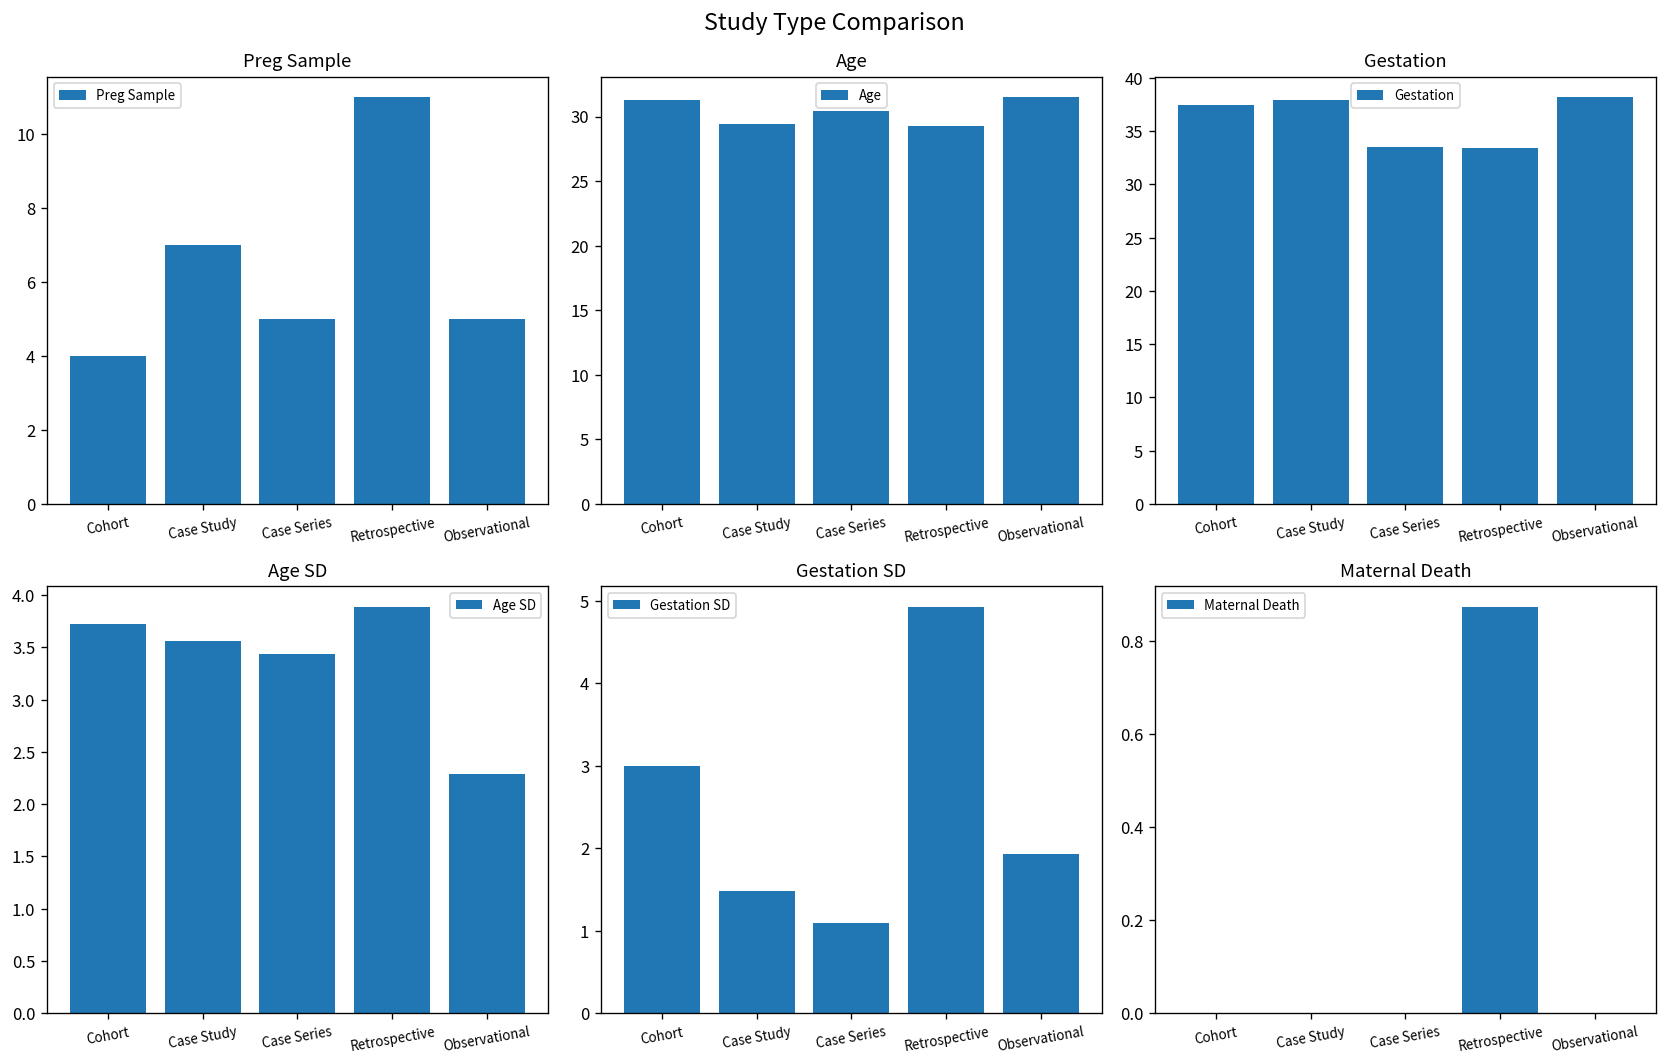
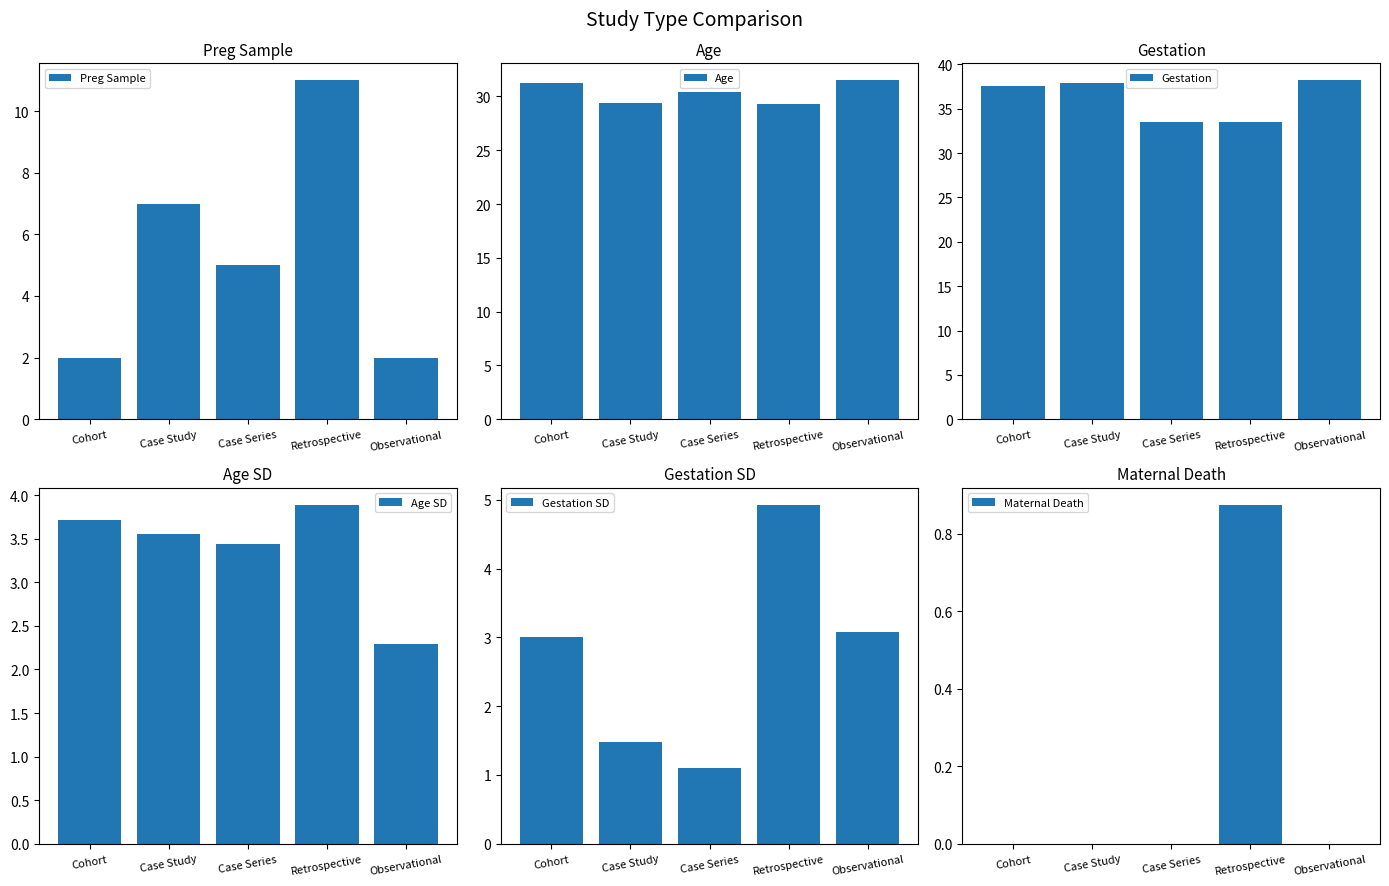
Preg Sample, Cohort: 4 -> 2
Preg Sample, Observational: 5 -> 2
Gestation SD, Observational: 1.9 -> 3.1
